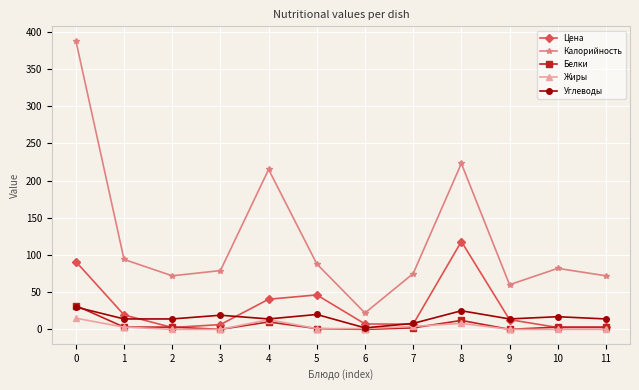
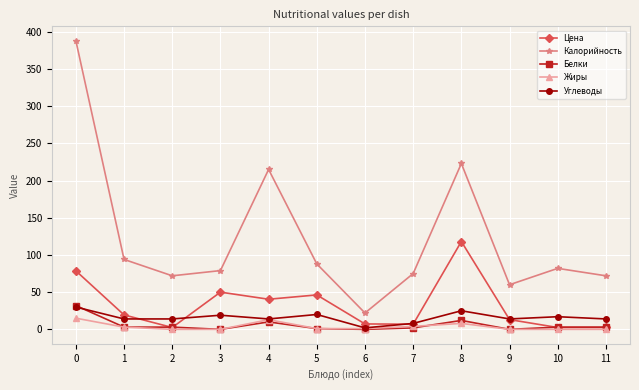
Цена, 0: 90 -> 80
Цена, 3: 10 -> 50
